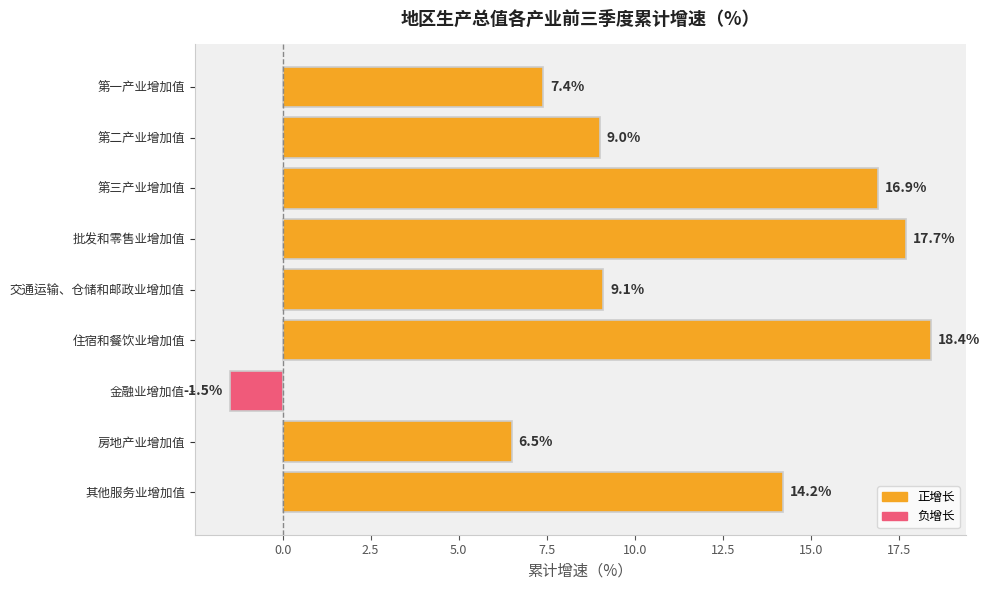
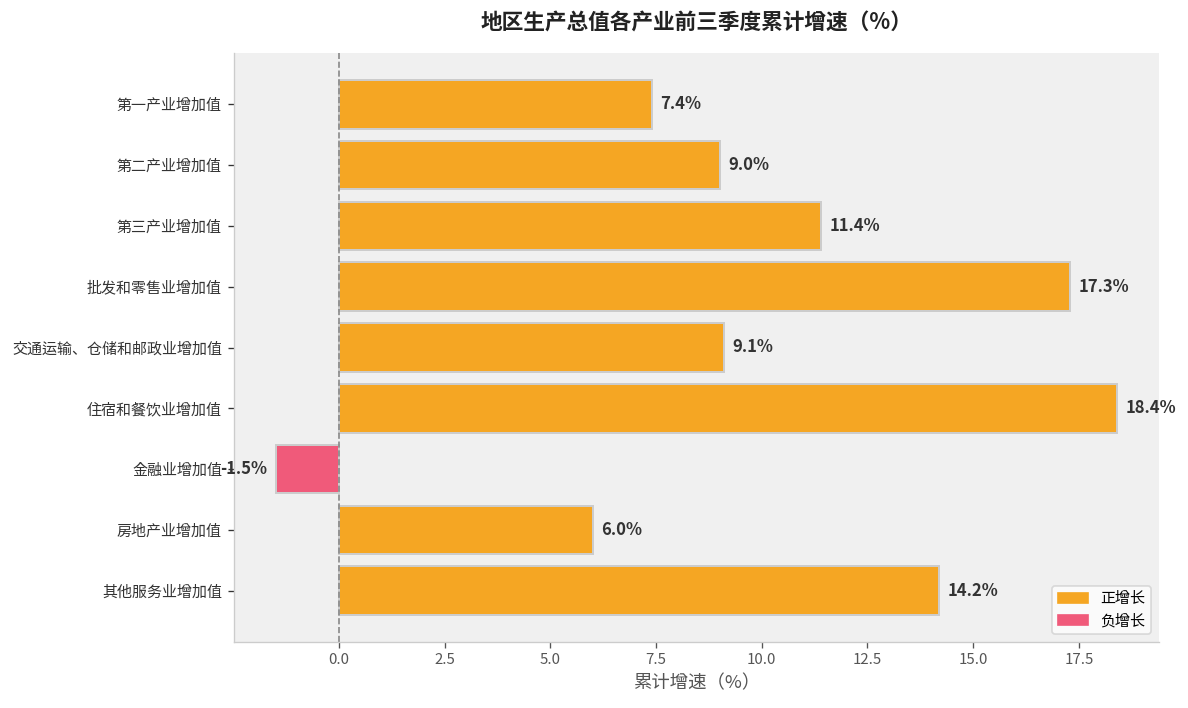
第三产业增加值: 16.9% -> 11.4%
批发和零售业增加值: 17.7% -> 17.3%
房地产业增加值: 6.5% -> 6.0%
